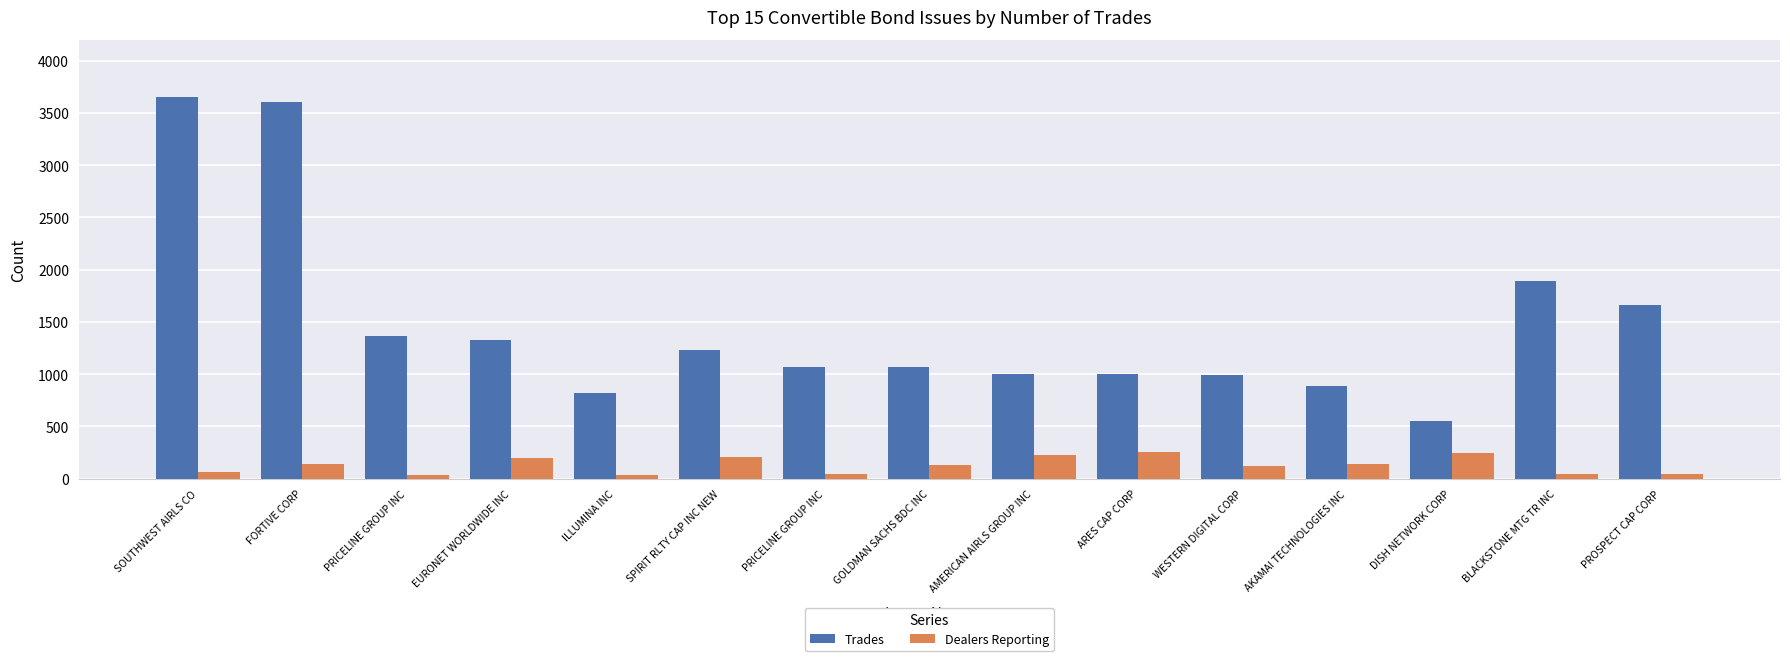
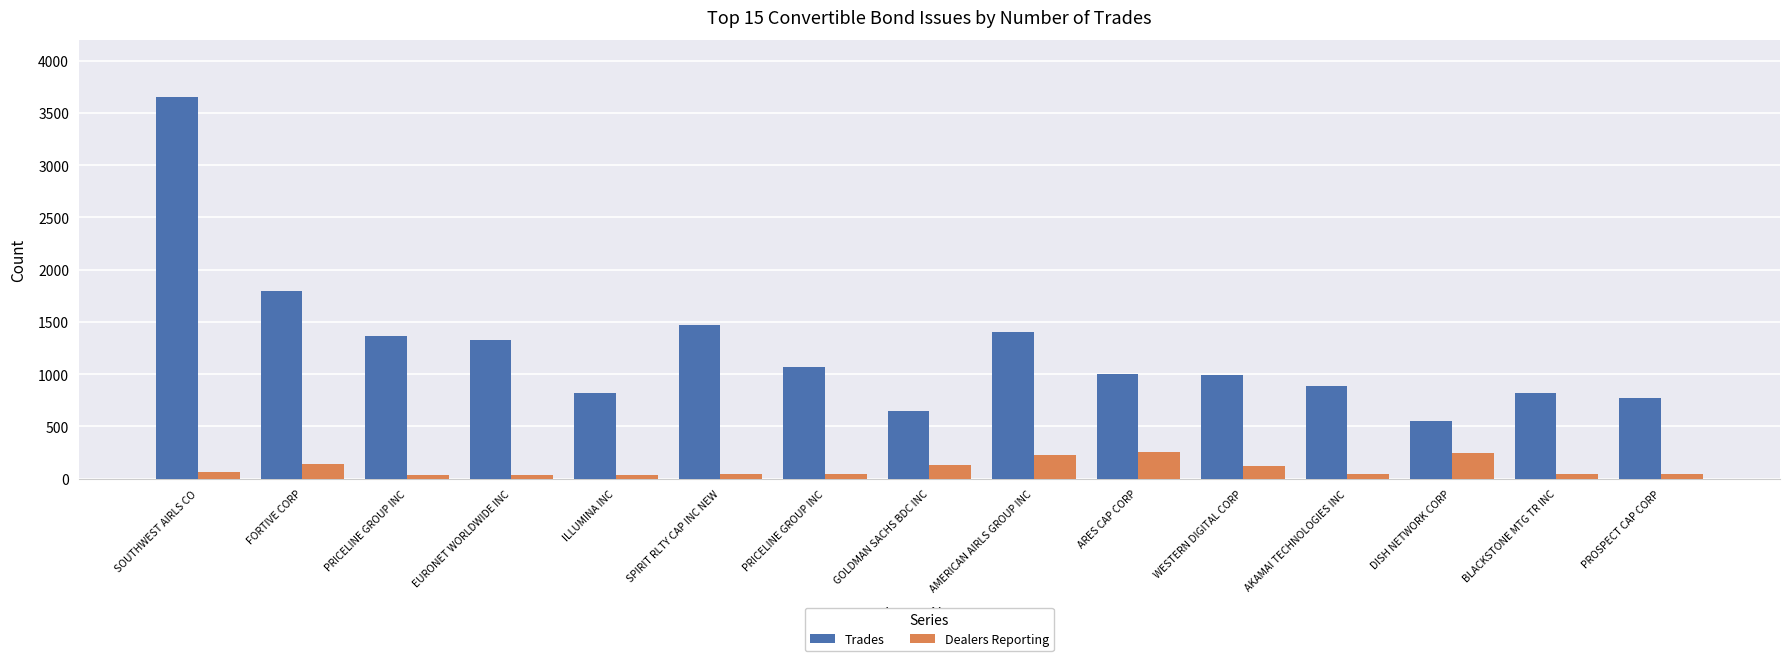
Trades, FORTIVE CORP: 3610 -> 1800
Dealers Reporting, EURONET WORLDWIDE INC: 200 -> 30
Trades, SPIRIT RLTY CAP INC NEW: 1230 -> 1470
Dealers Reporting, SPIRIT RLTY CAP INC NEW: 210 -> 50
Trades, GOLDMAN SACHS BDC INC: 1060 -> 650
Trades, AMERICAN AIRLS GROUP INC: 1000 -> 1400
Dealers Reporting, AKAMAI TECHNOLOGIES INC: 140 -> 40
Trades, BLACKSTONE MTG TR INC: 1890 -> 820
Trades, PROSPECT CAP CORP: 1660 -> 770
